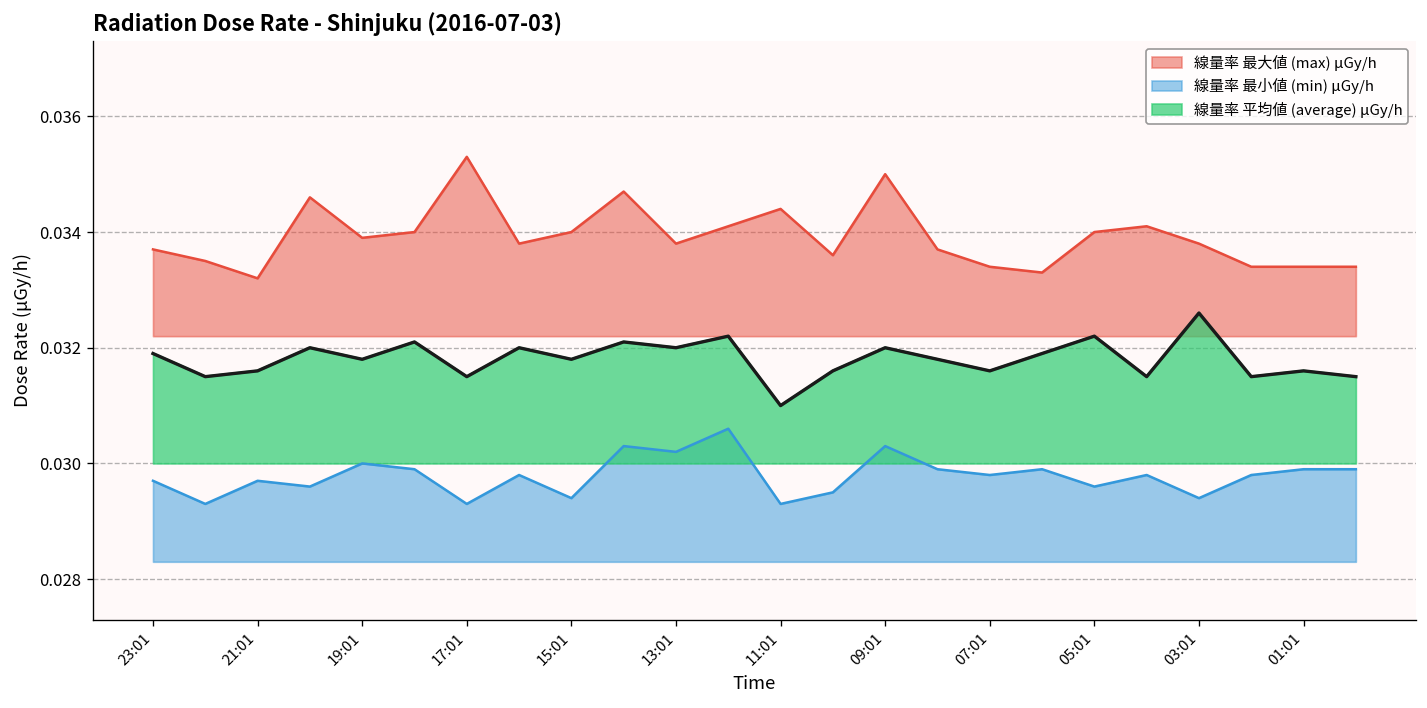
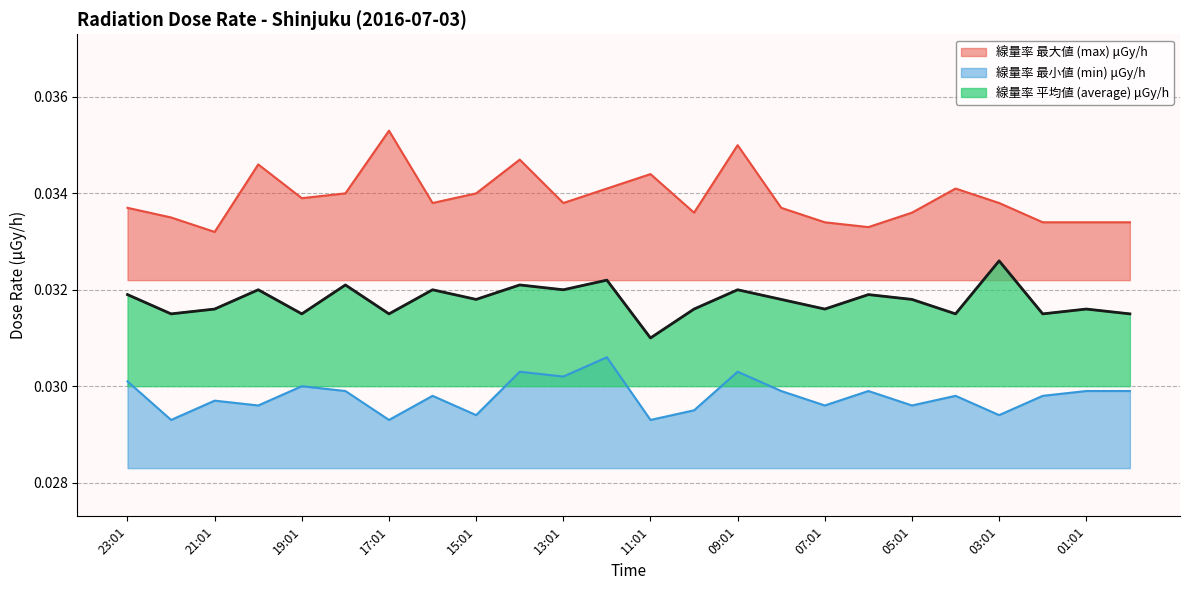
線量率 最小値 (min) μGy/h, 23:01: 0.0297 -> 0.0301
線量率 平均値 (average) μGy/h, 19:01: 0.0318 -> 0.0315
線量率 最小値 (min) μGy/h, 07:01: 0.0298 -> 0.0296
線量率 最大値 (max) μGy/h, 05:01: 0.0340 -> 0.0336
線量率 平均値 (average) μGy/h, 05:01: 0.0322 -> 0.0318
